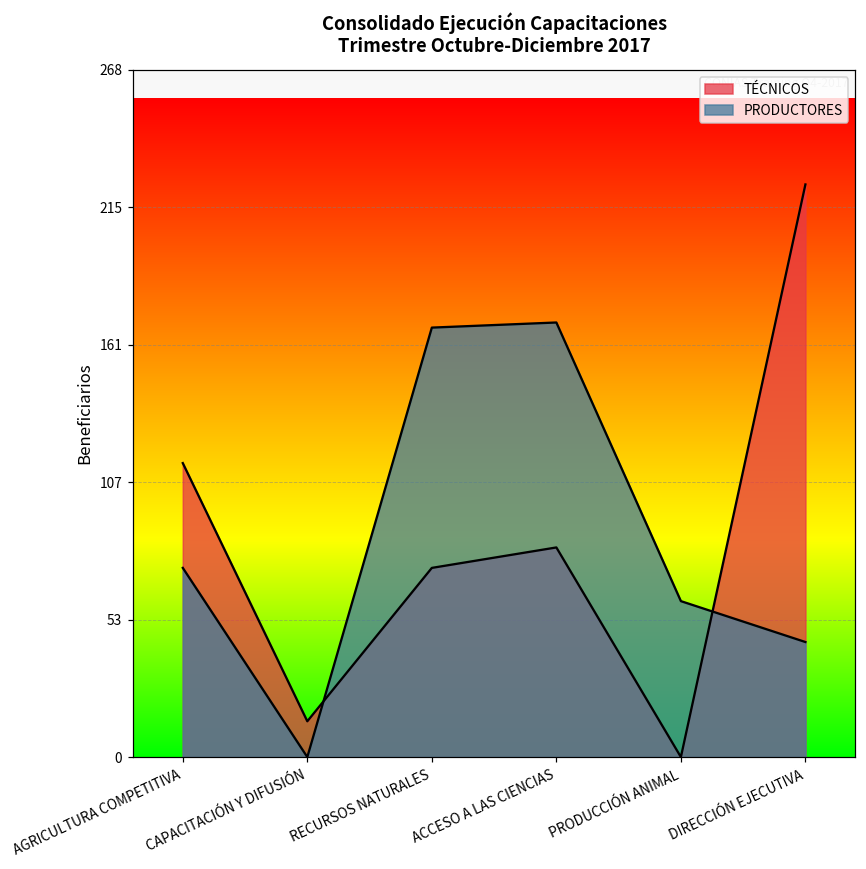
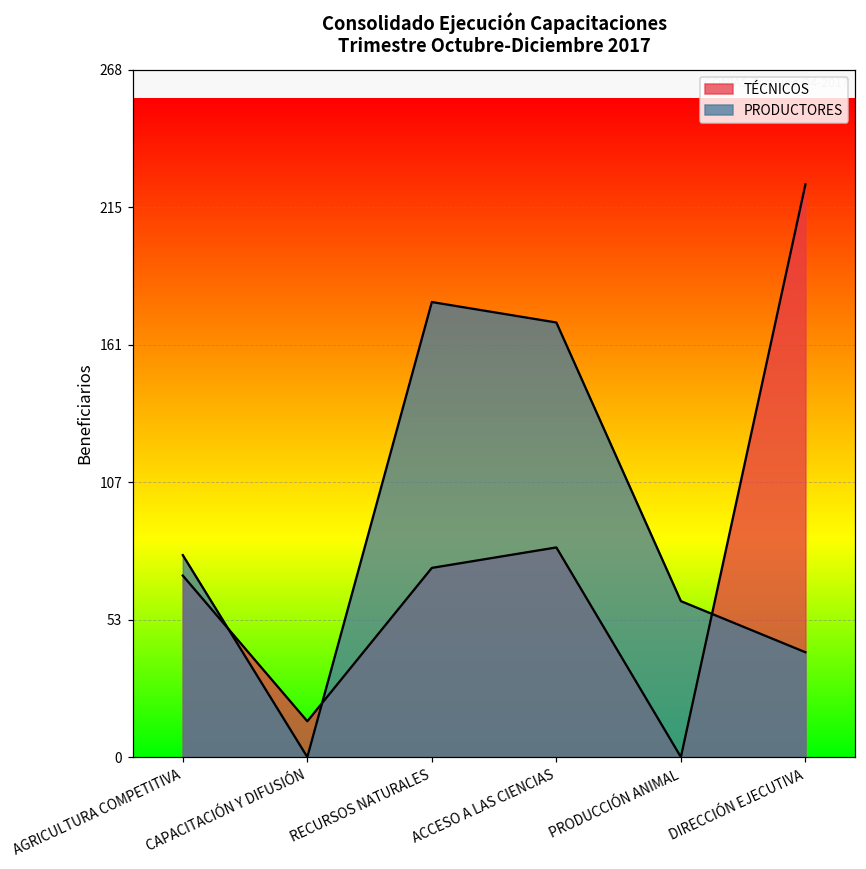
TÉCNICOS, AGRICULTURA COMPETITIVA: 115 -> 71
PRODUCTORES, AGRICULTURA COMPETITIVA: 74 -> 79
PRODUCTORES, RECURSOS NATURALES: 168 -> 178
PRODUCTORES, DIRECCIÓN EJECUTIVA: 45 -> 41
